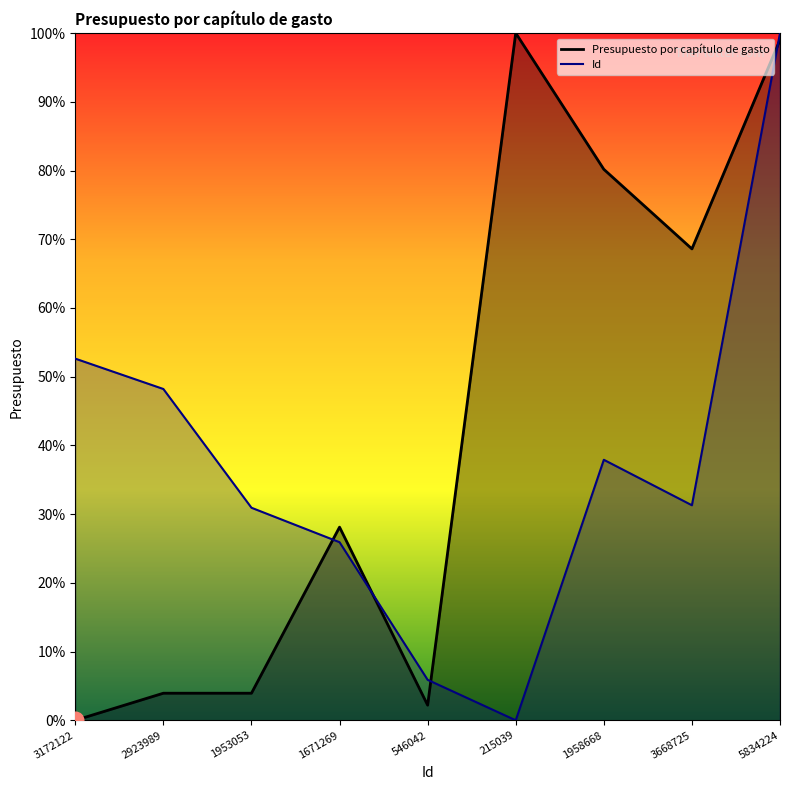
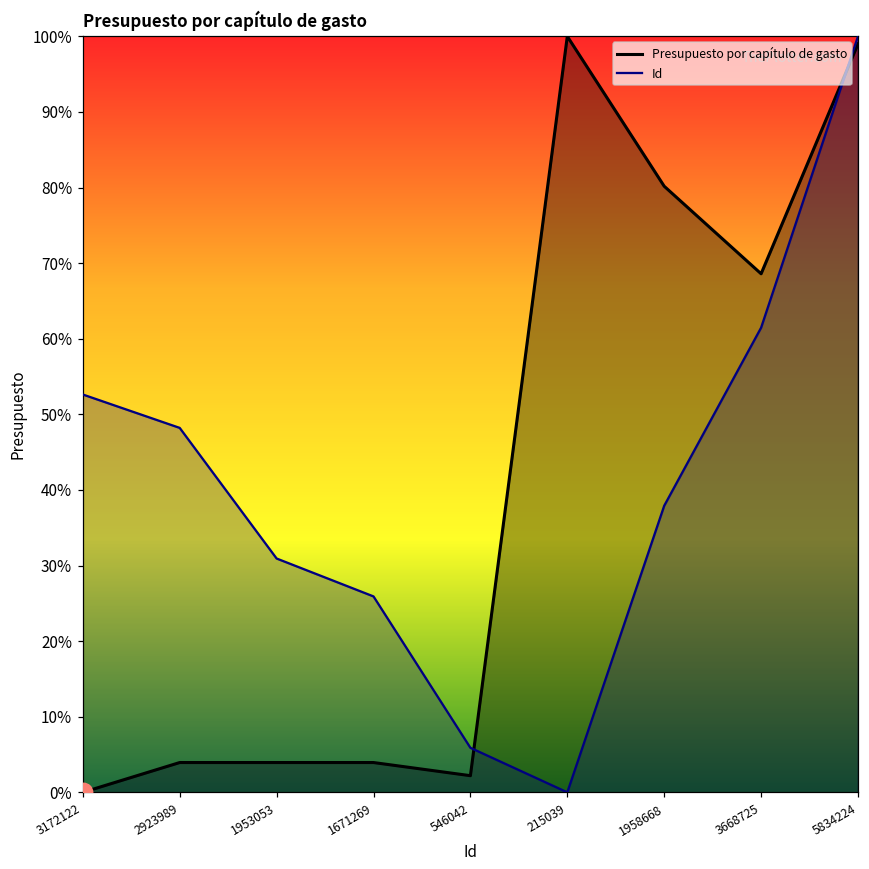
Presupuesto por capítulo de gasto, 1671269: 28% -> 4%
Id, 3668725: 31% -> 61%
